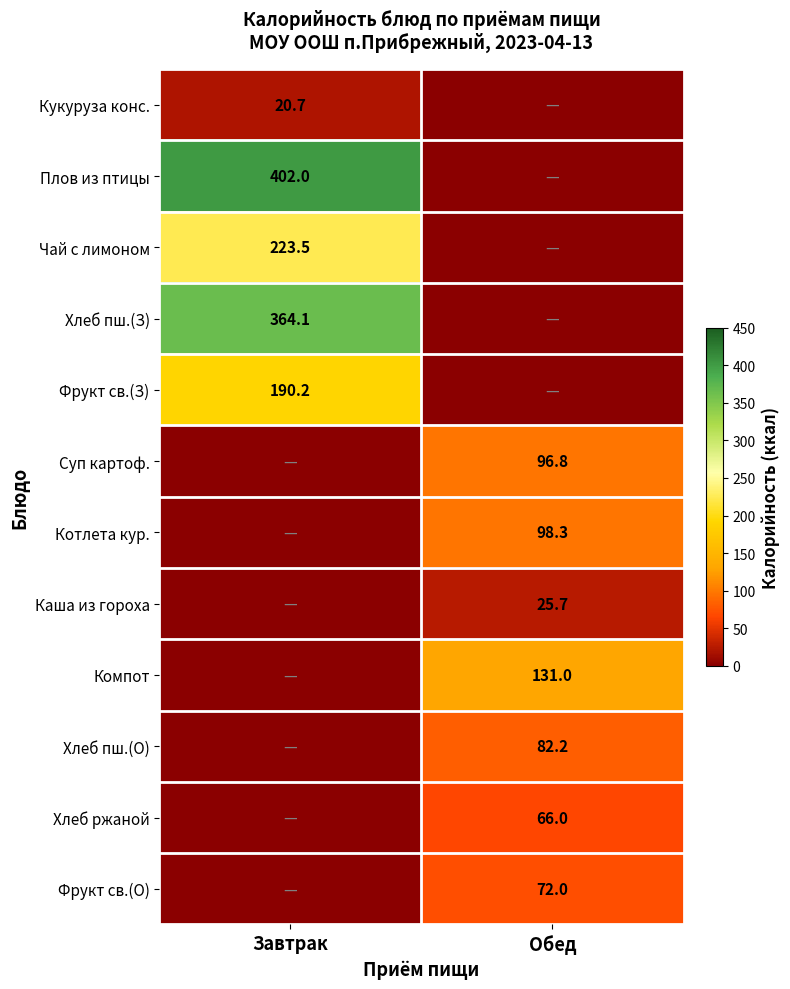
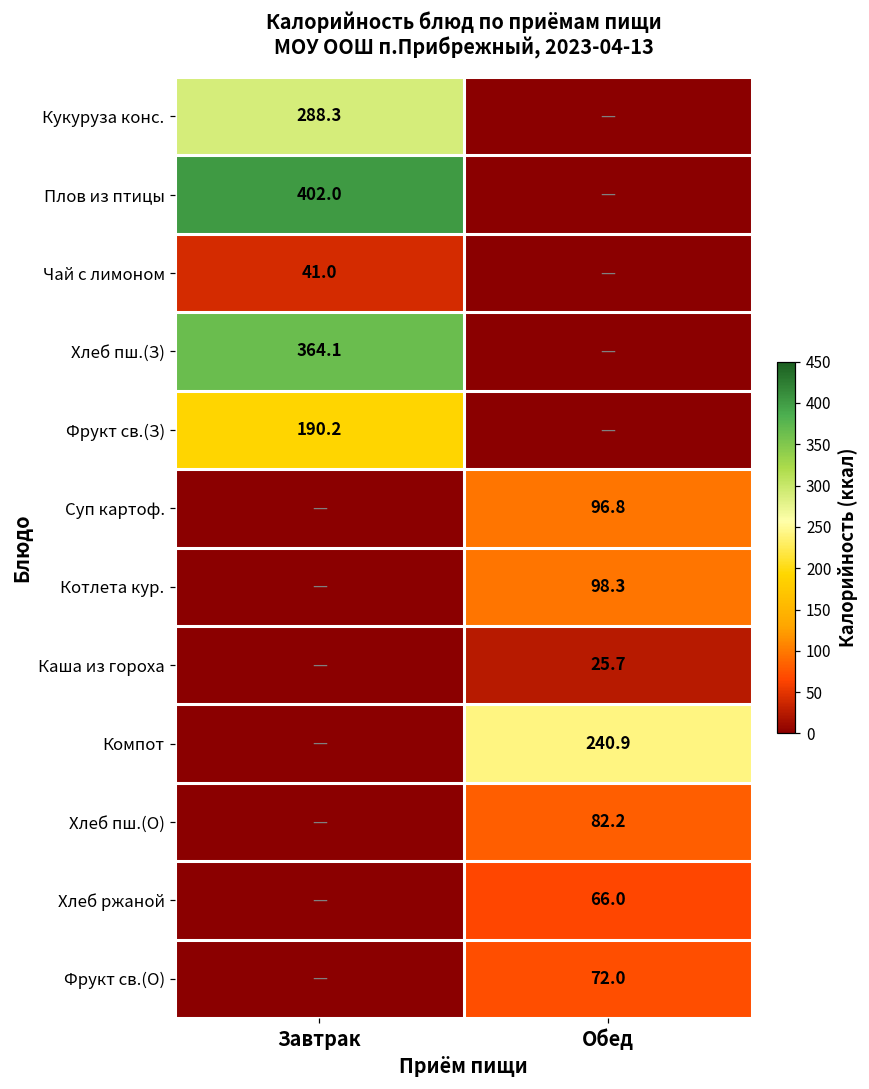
Кукуруза конс., Завтрак: 20.7 -> 288.3
Чай с лимоном, Завтрак: 223.5 -> 41.0
Компот, Обед: 131.0 -> 240.9
